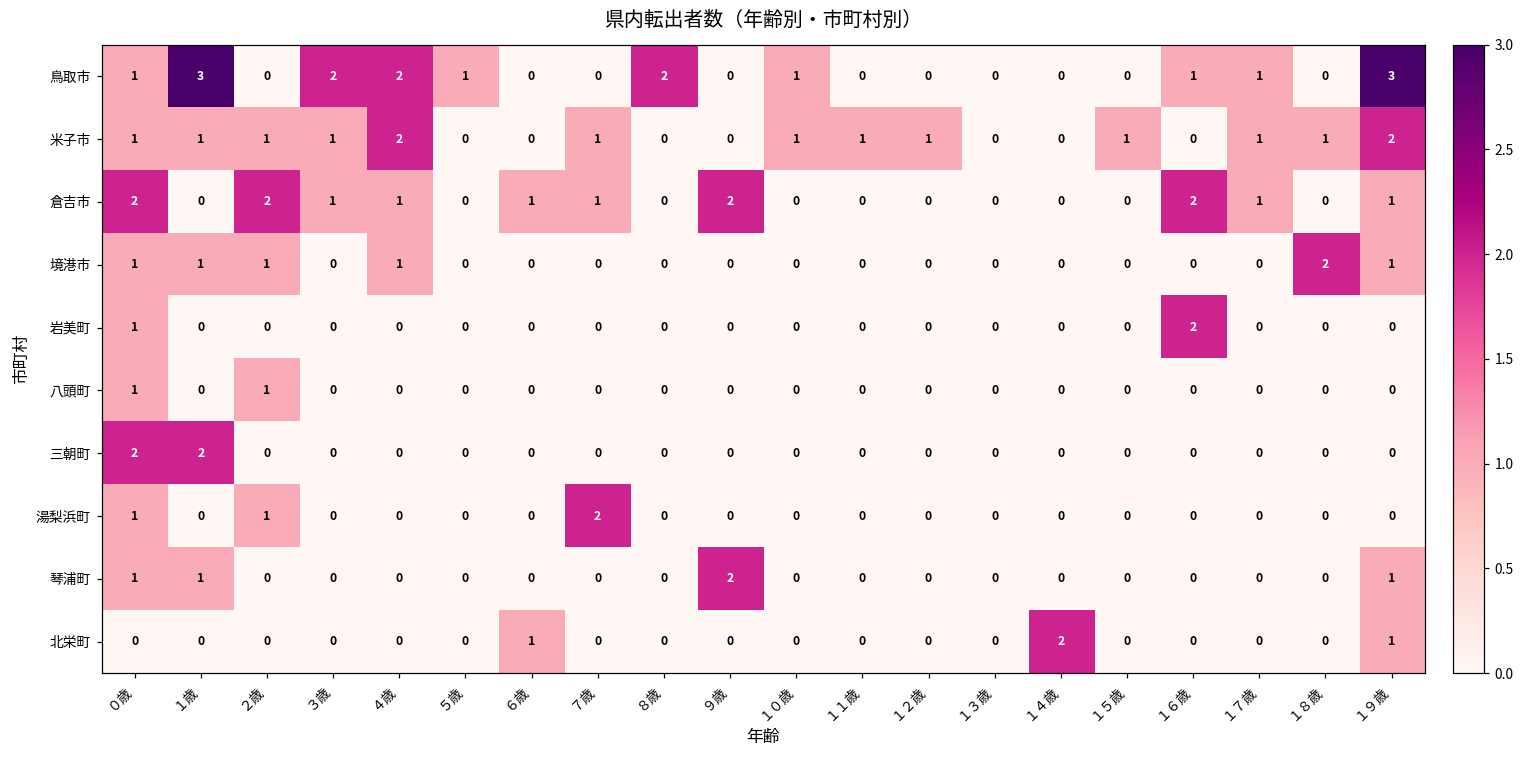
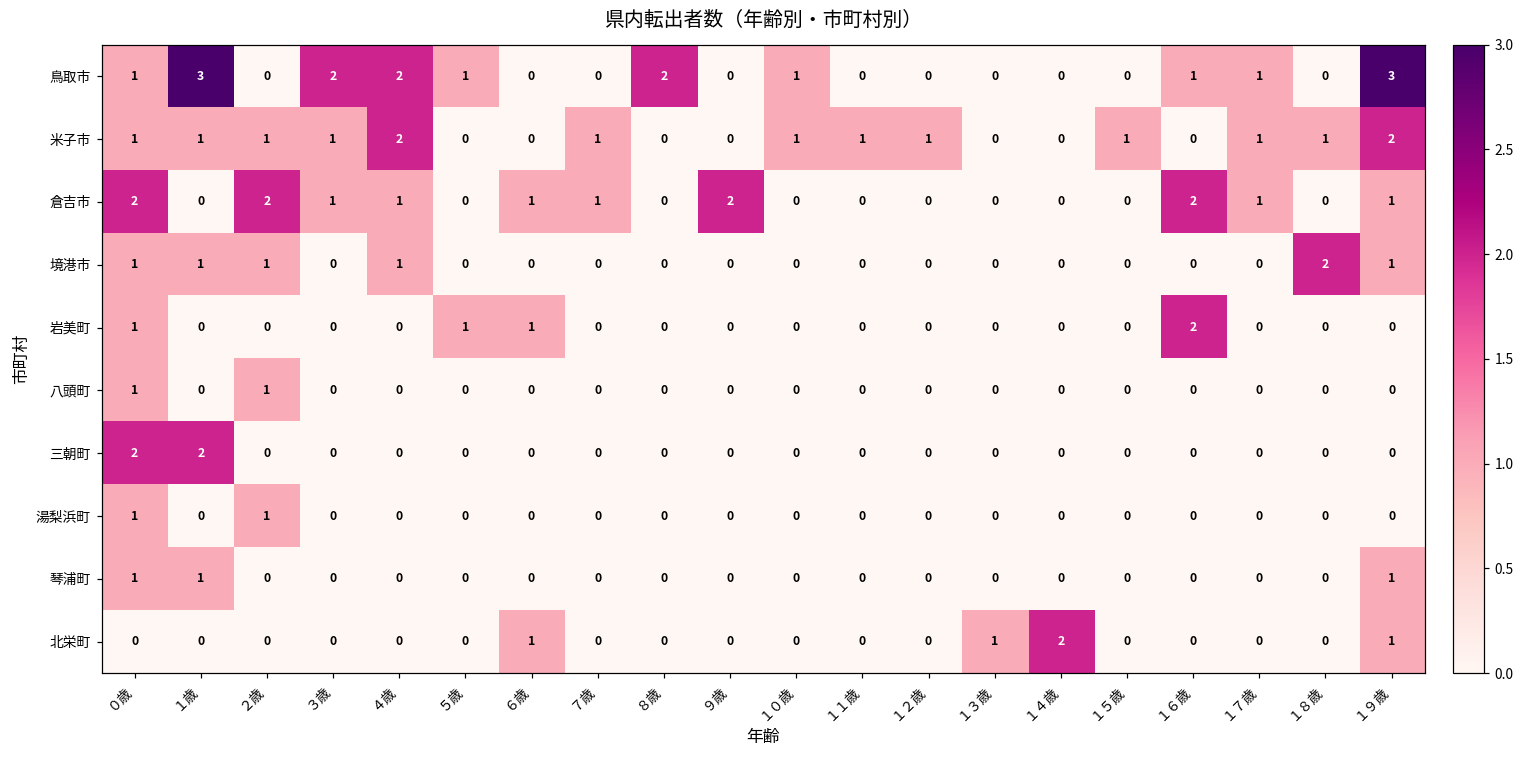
岩美町, ５歳: 0 -> 1
岩美町, ６歳: 0 -> 1
湯梨浜町, ７歳: 2 -> 0
琴浦町, ９歳: 2 -> 0
北栄町, １３歳: 0 -> 1
